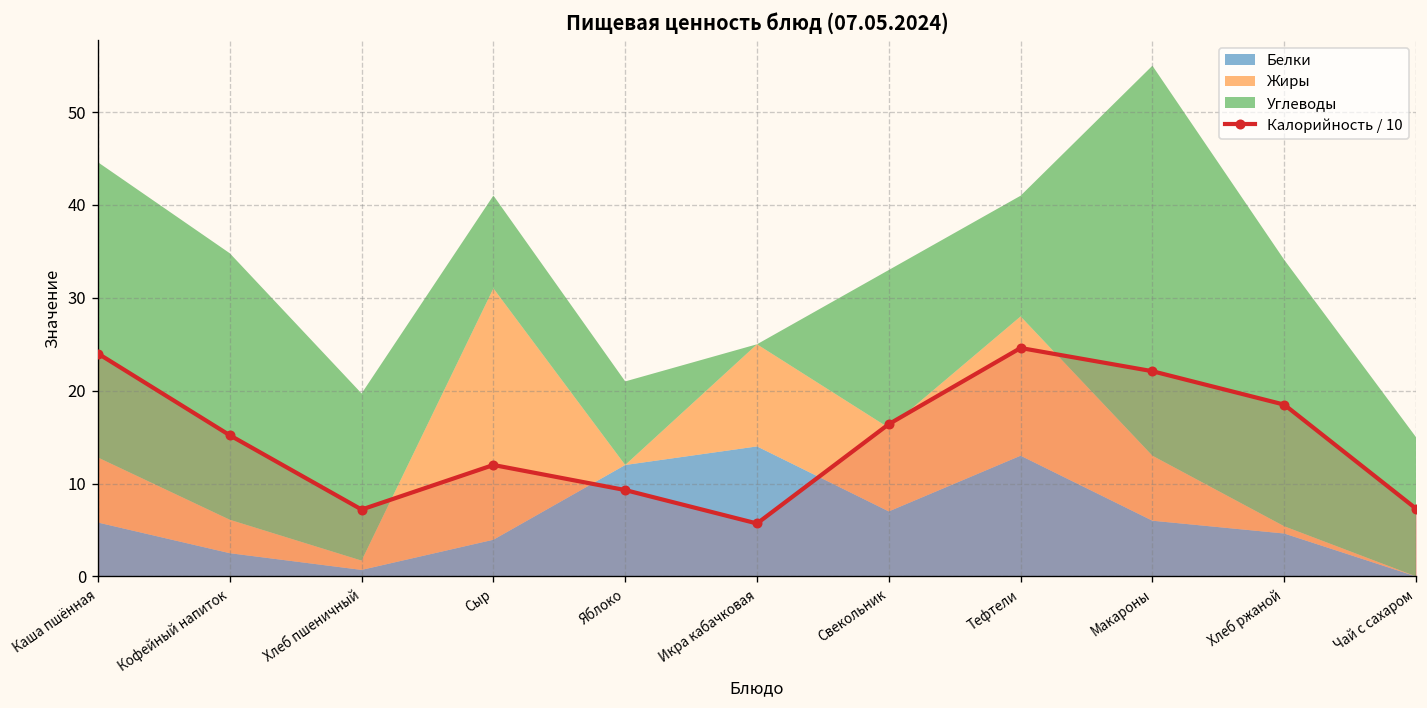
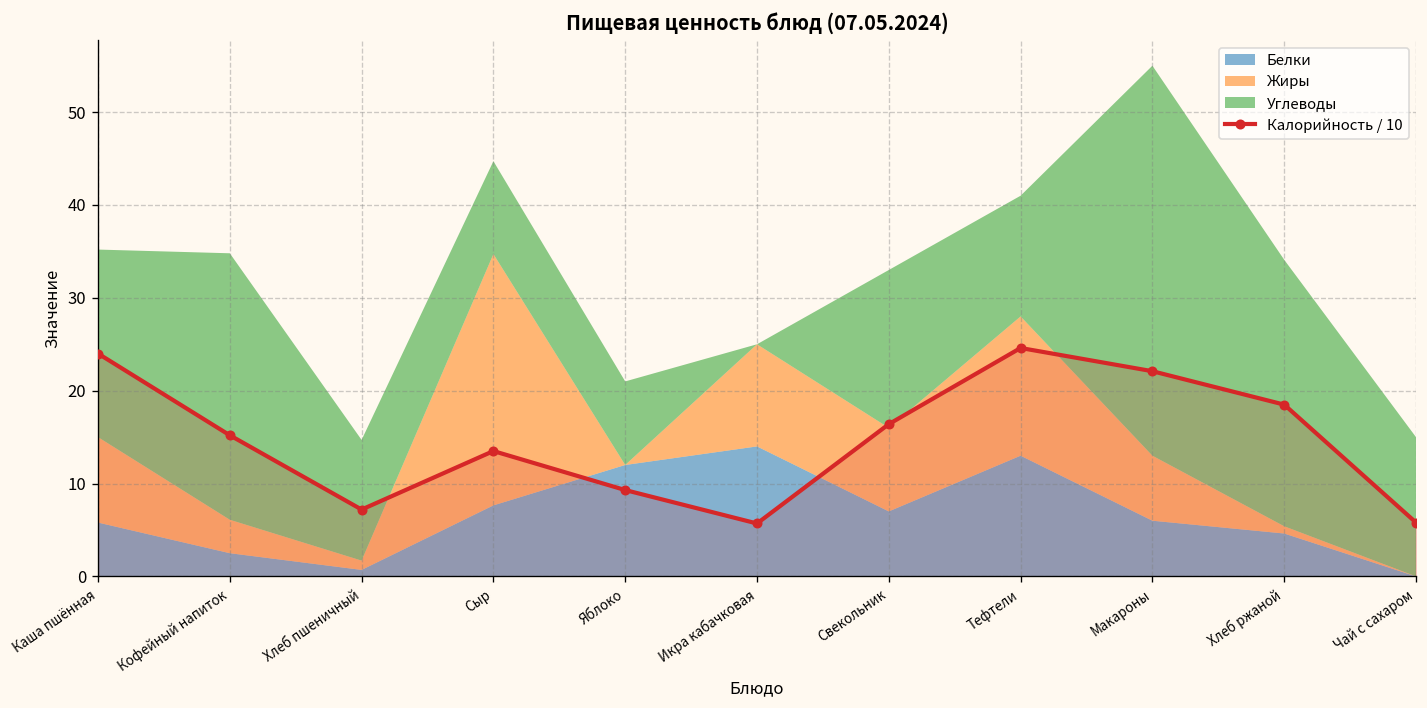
Жиры, Каша пшённая: 7 -> 9
Углеводы, Каша пшённая: 32 -> 20
Углеводы, Хлеб пшеничный: 18 -> 13
Калорийность / 10, Сыр: 12 -> 14
Белки, Сыр: 4 -> 8
Калорийность / 10, Чай с сахаром: 7 -> 6
